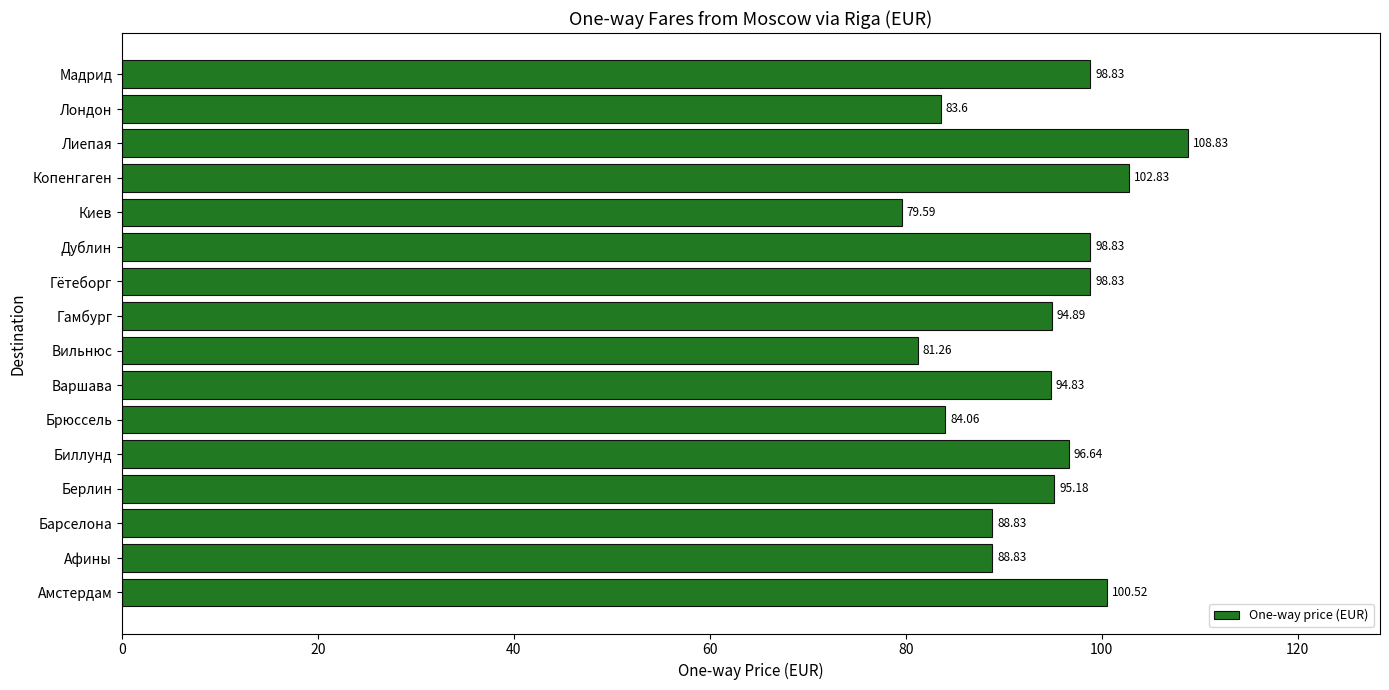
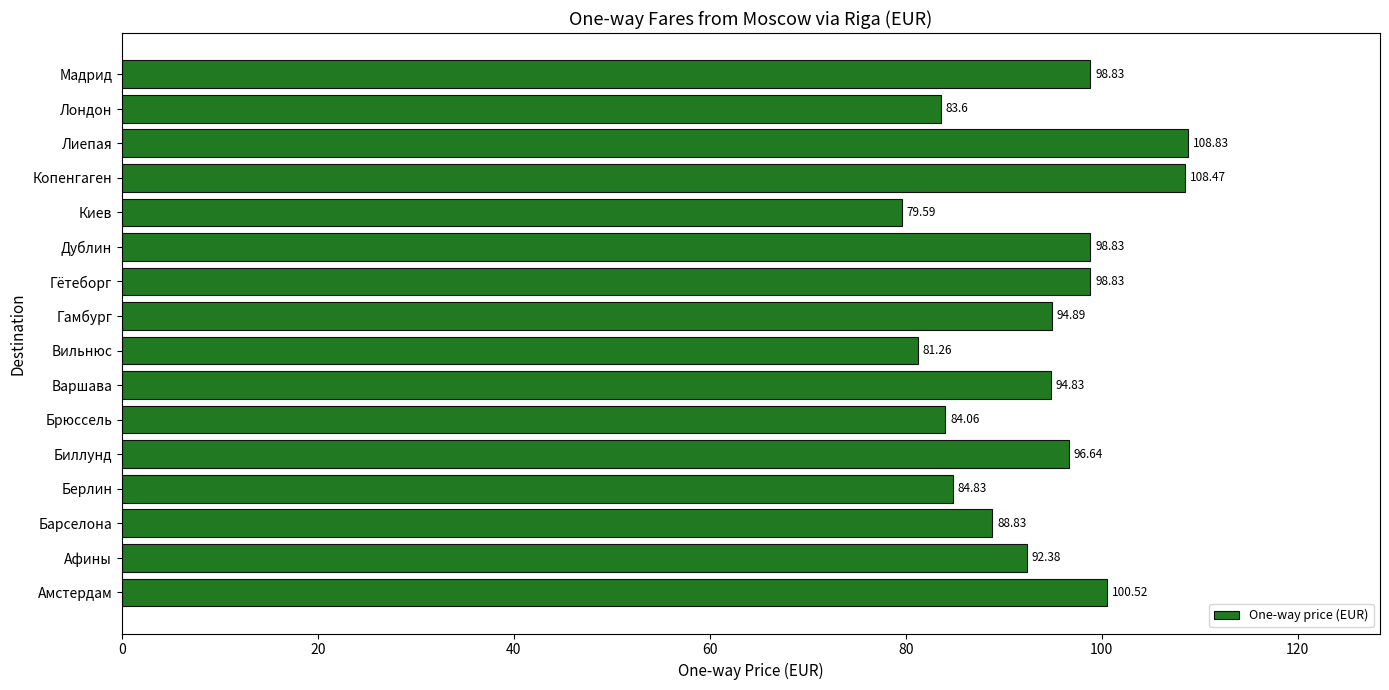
Копенгаген: 102.83 -> 108.47
Берлин: 95.18 -> 84.83
Афины: 88.83 -> 92.38
